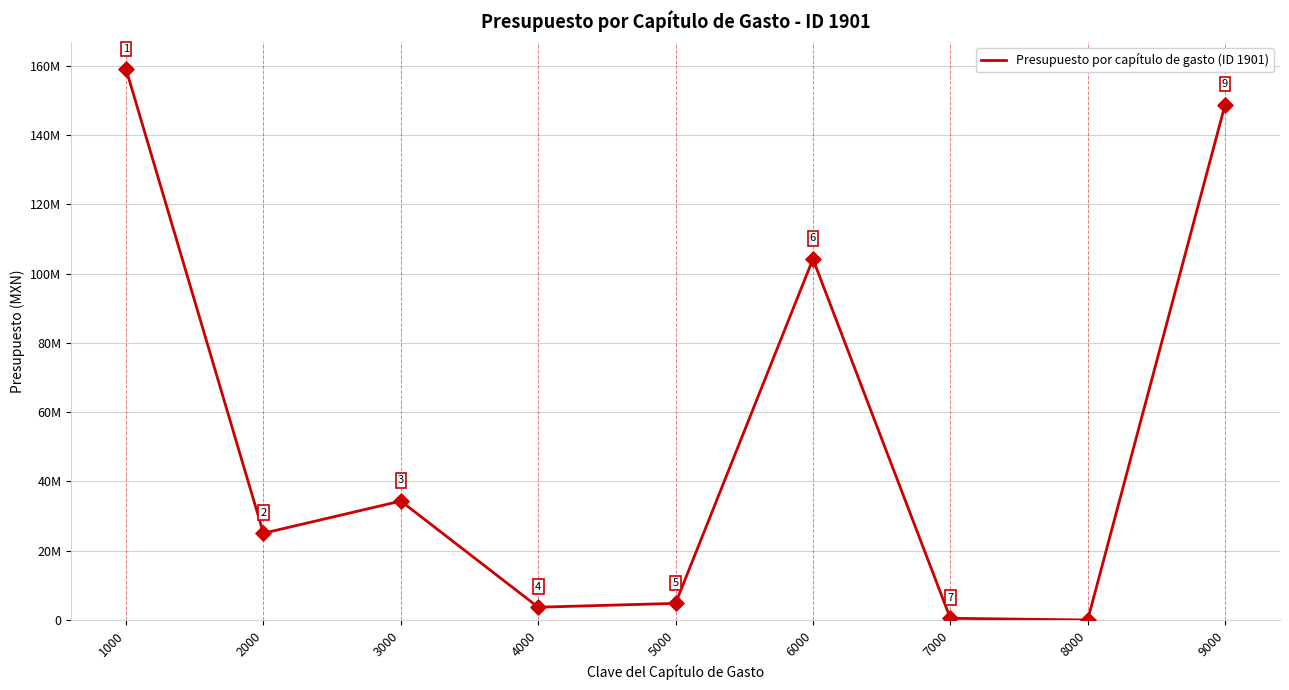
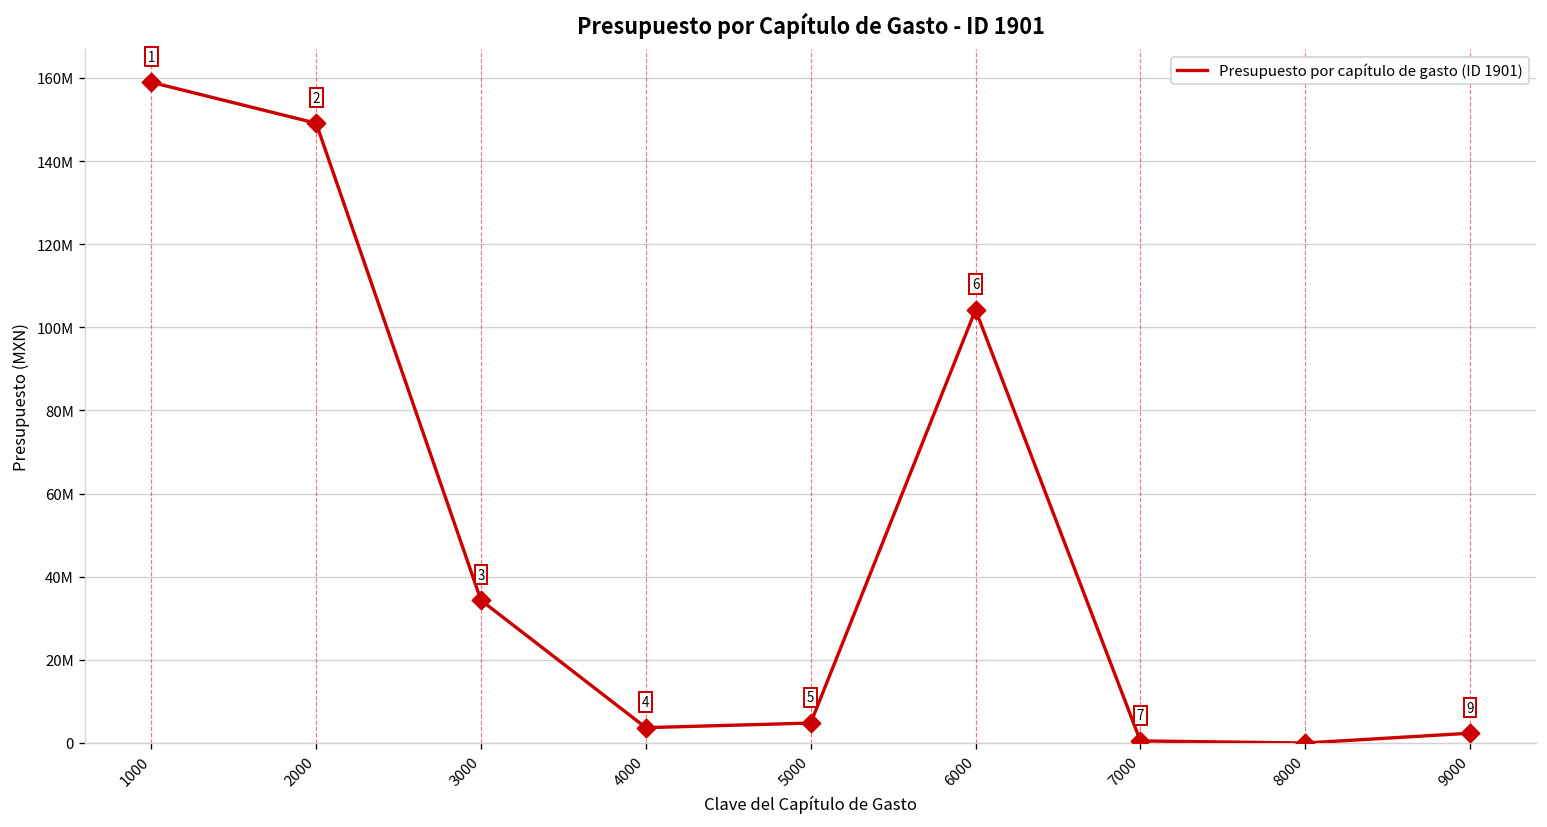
2000: 25000000 -> 149000000
9000: 149000000 -> 2000000
